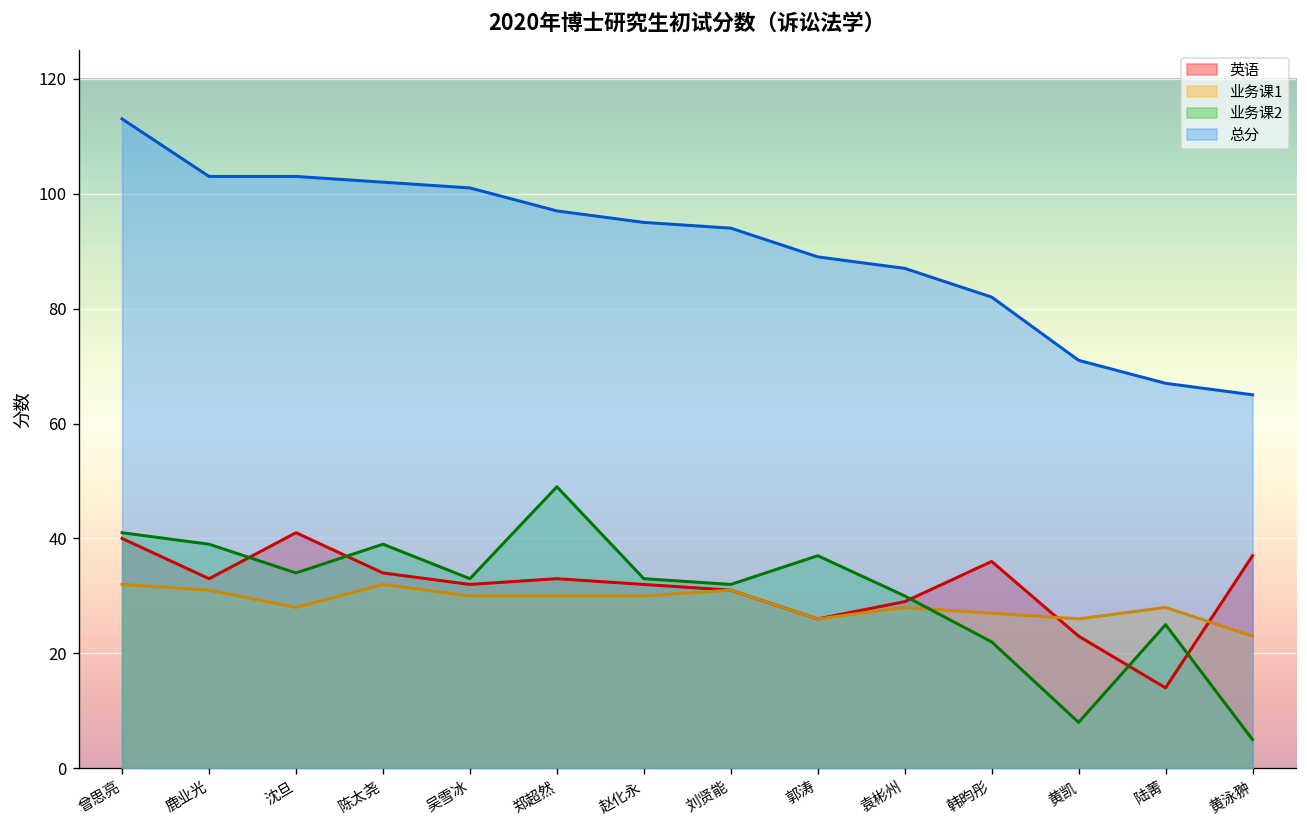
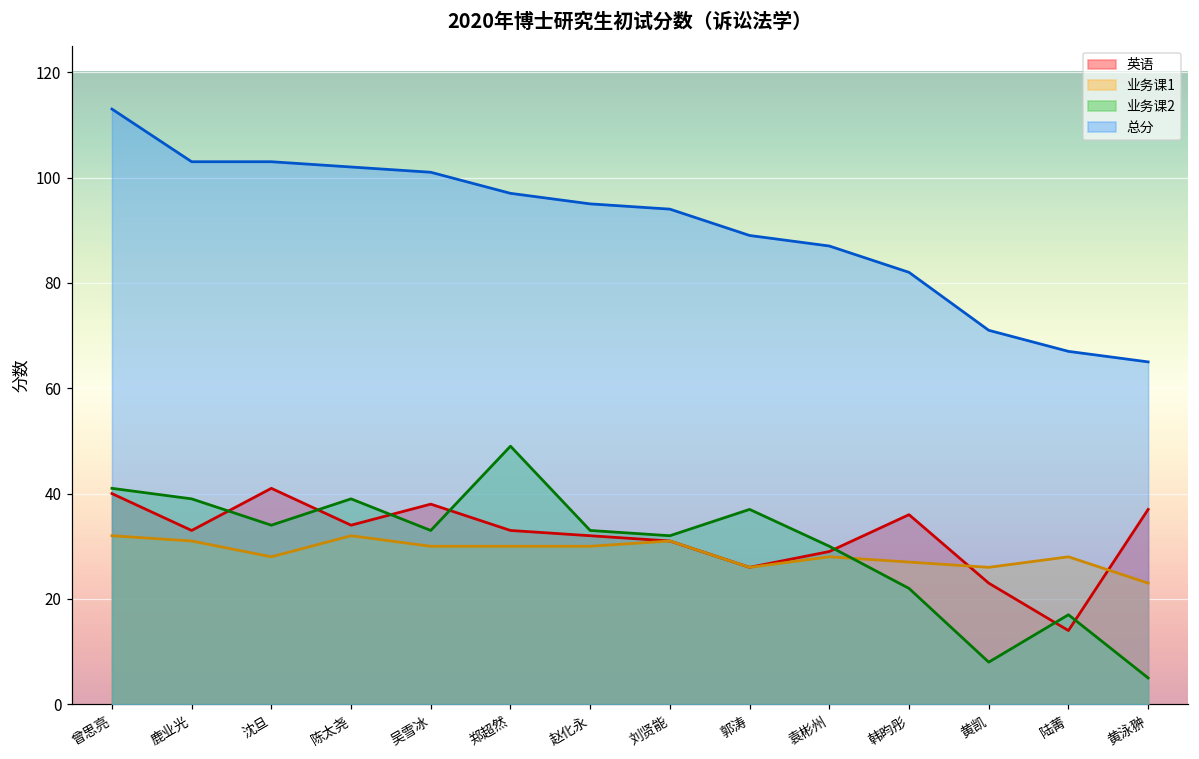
英语, 吴雪冰: 32 -> 38
业务课2, 陆菁: 25 -> 17
